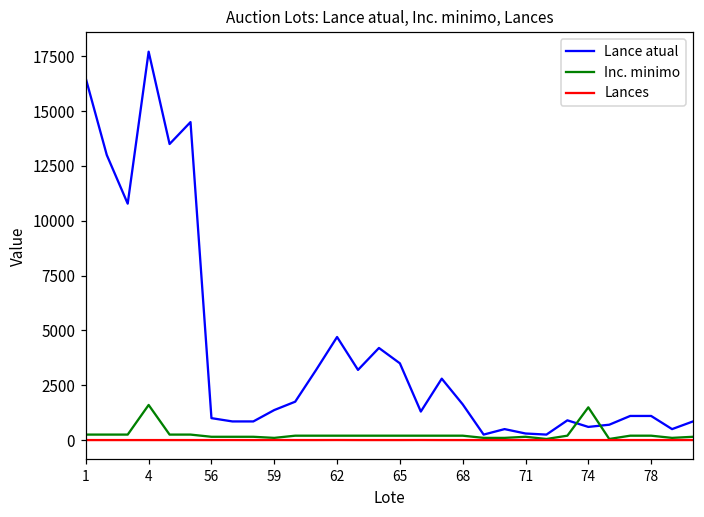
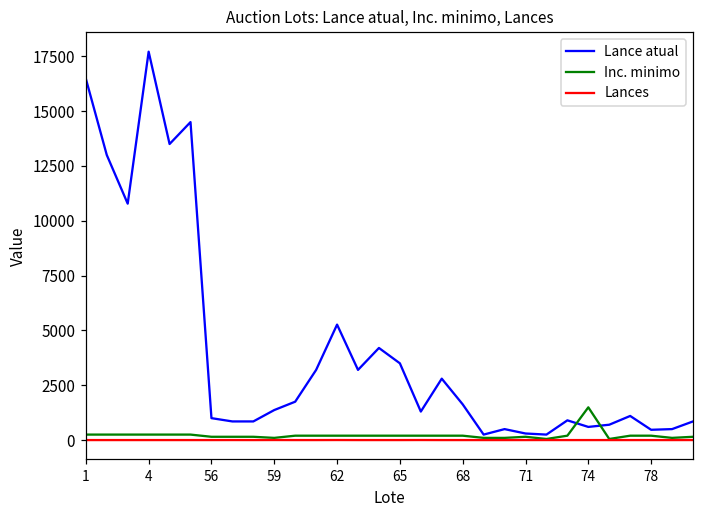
Inc. minimo, 4: 1600 -> 300
Lance atual, 62: 4700 -> 5300
Lance atual, 78: 1100 -> 500
